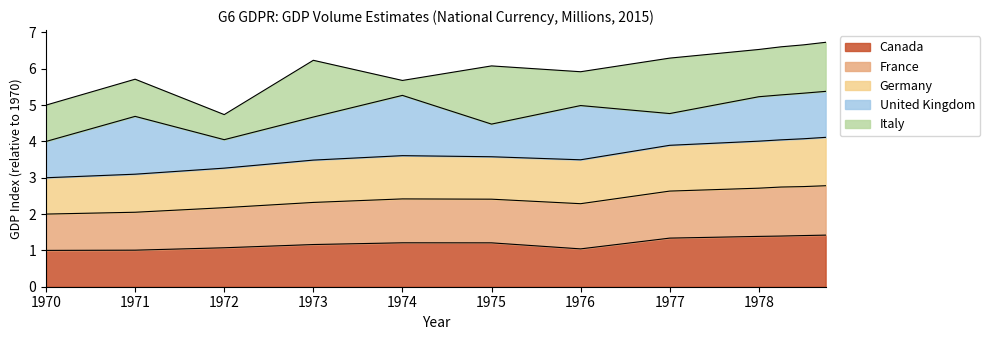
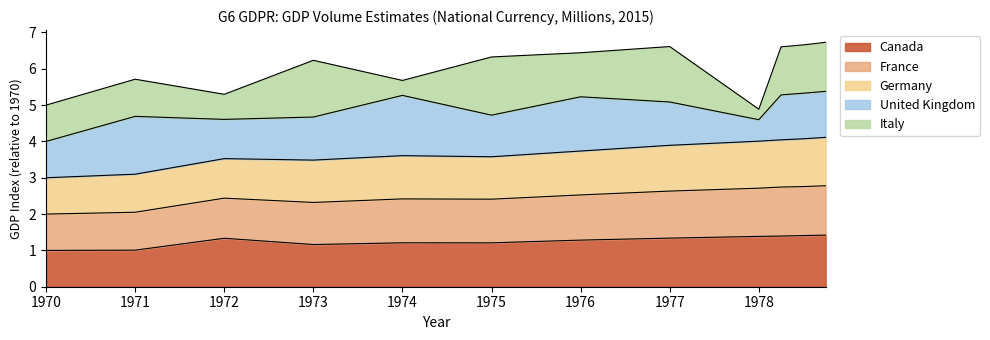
Canada, 1972: 1.1 -> 1.3
United Kingdom, 1972: 0.8 -> 1.1
United Kingdom, 1975: 0.9 -> 1.1
Canada, 1976: 1.0 -> 1.3
Italy, 1976: 0.9 -> 1.2
United Kingdom, 1977: 0.9 -> 1.2
United Kingdom, 1978: 1.2 -> 0.6
Italy, 1978: 1.3 -> 0.3
